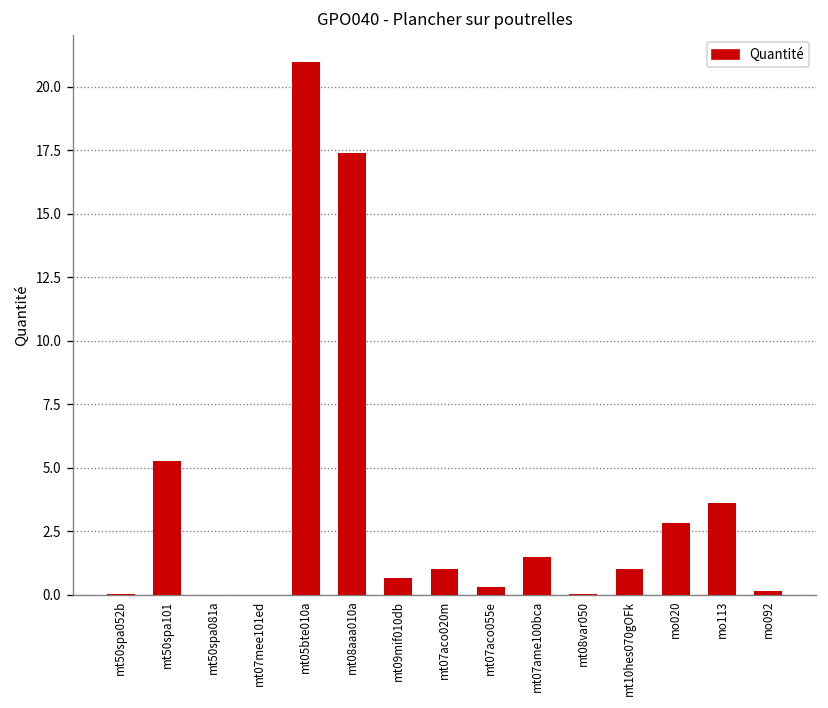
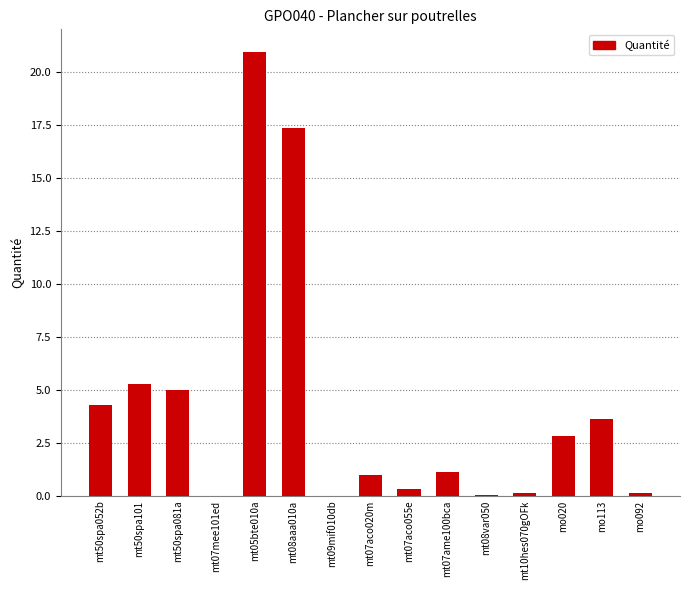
mt50spa052b: 0.0 -> 4.3
mt50spa081a: 0.0 -> 5.0
mt09mif010db: 0.7 -> 0.0
mt07ame100bca: 1.5 -> 1.1
mt10hes070gOFk: 1.0 -> 0.1
